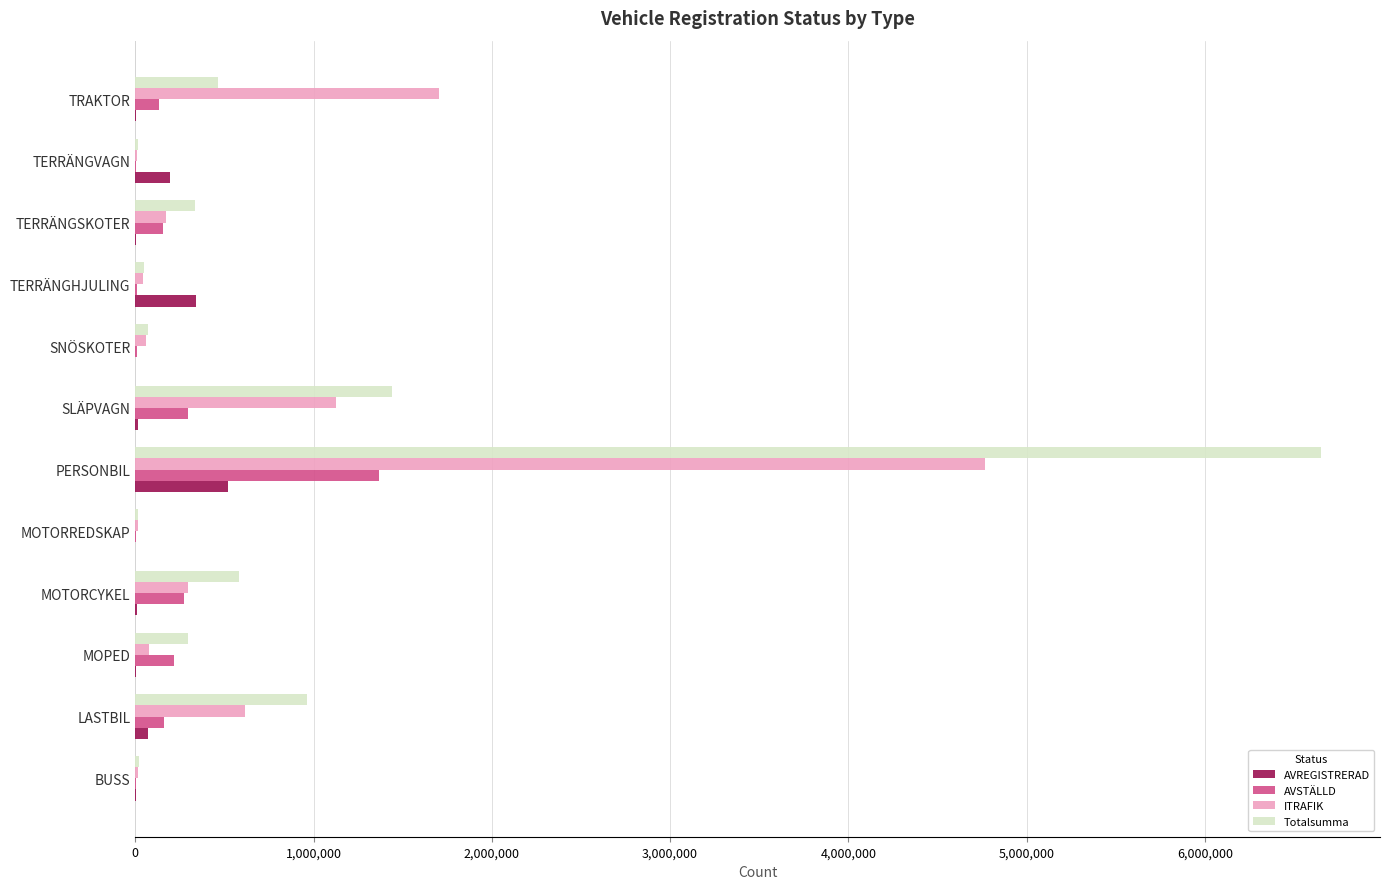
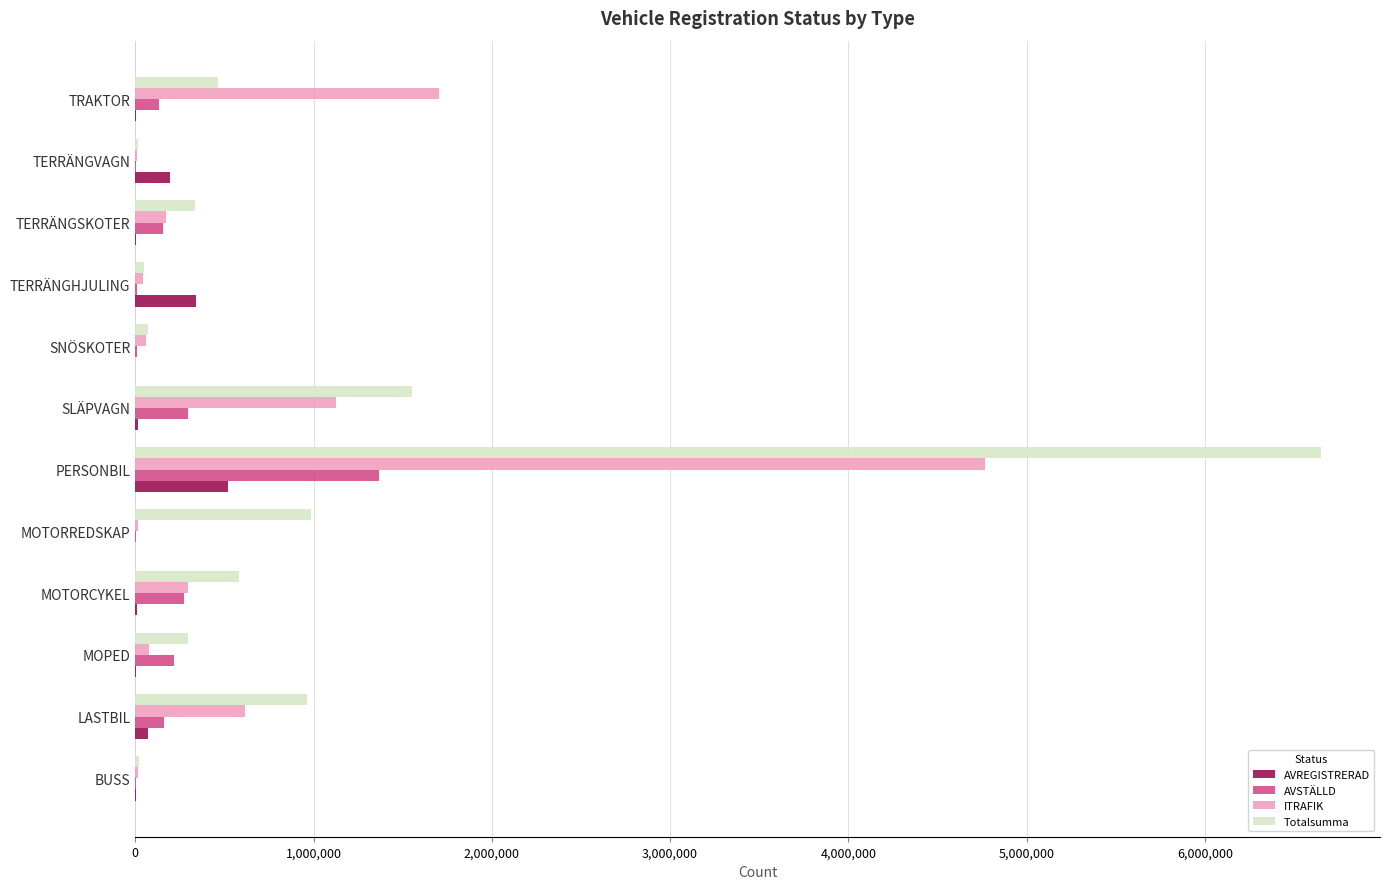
Totalsumma, SLÄPVAGN: 1,440,000 -> 1,550,000
Totalsumma, MOTORREDSKAP: 20,000 -> 990,000
